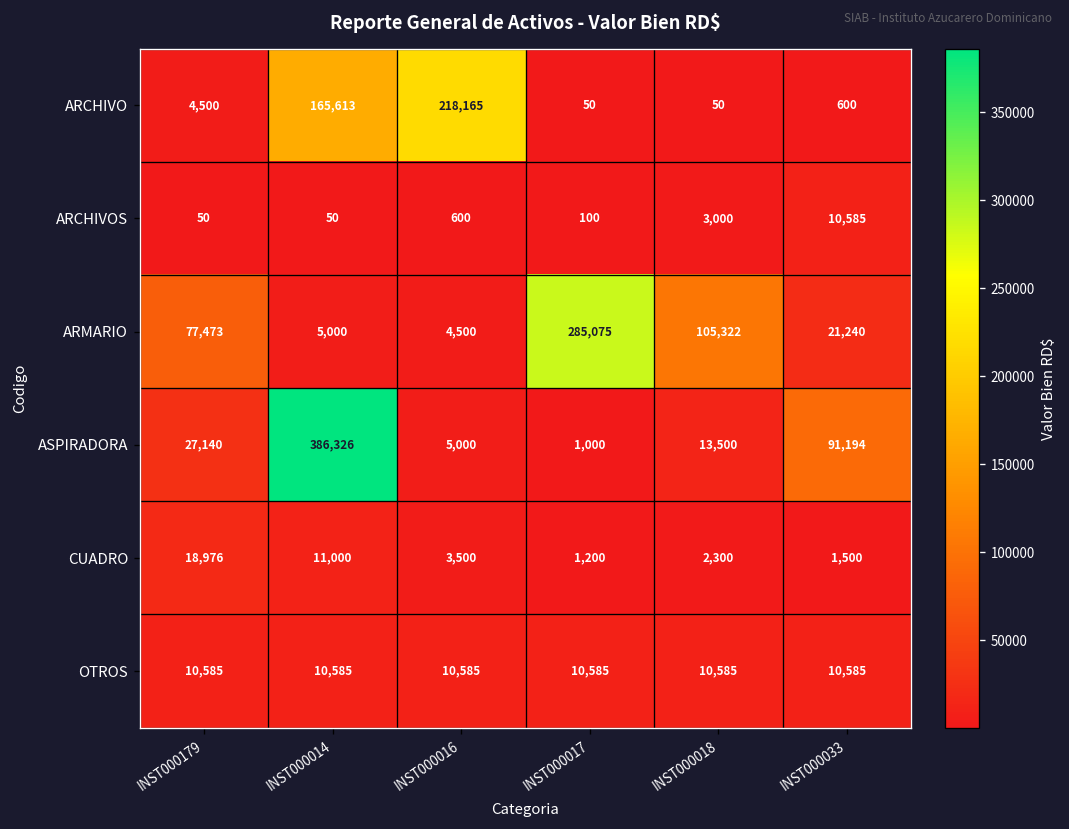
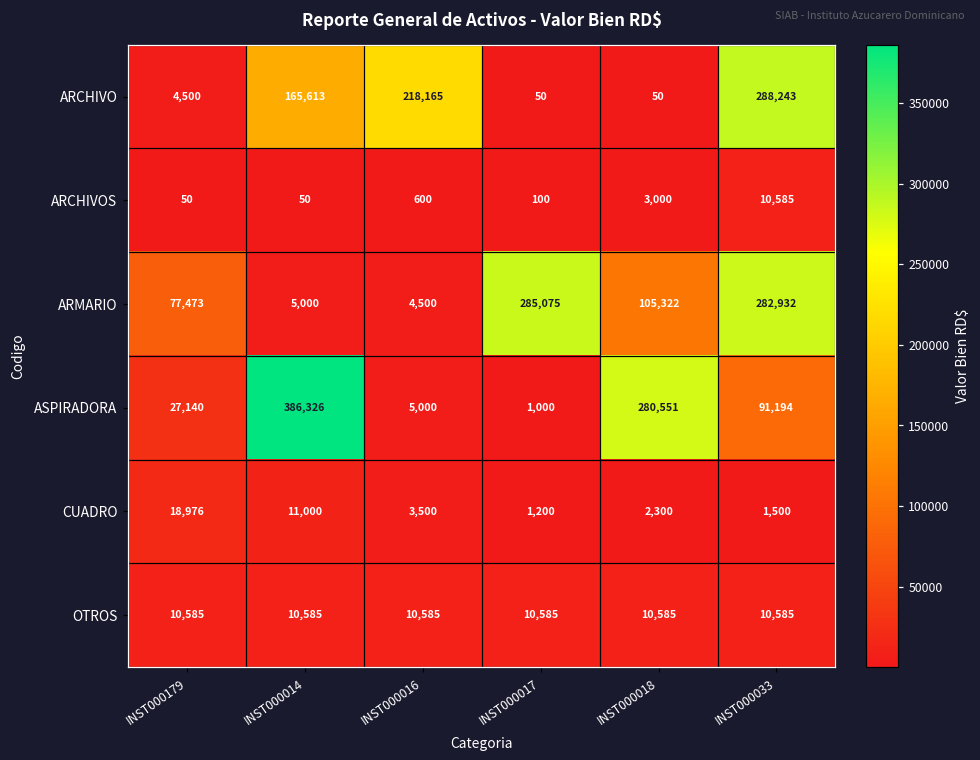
ARCHIVO, INST000033: 600 -> 288,243
ARMARIO, INST000033: 21,240 -> 282,932
ASPIRADORA, INST000018: 13,500 -> 280,551
